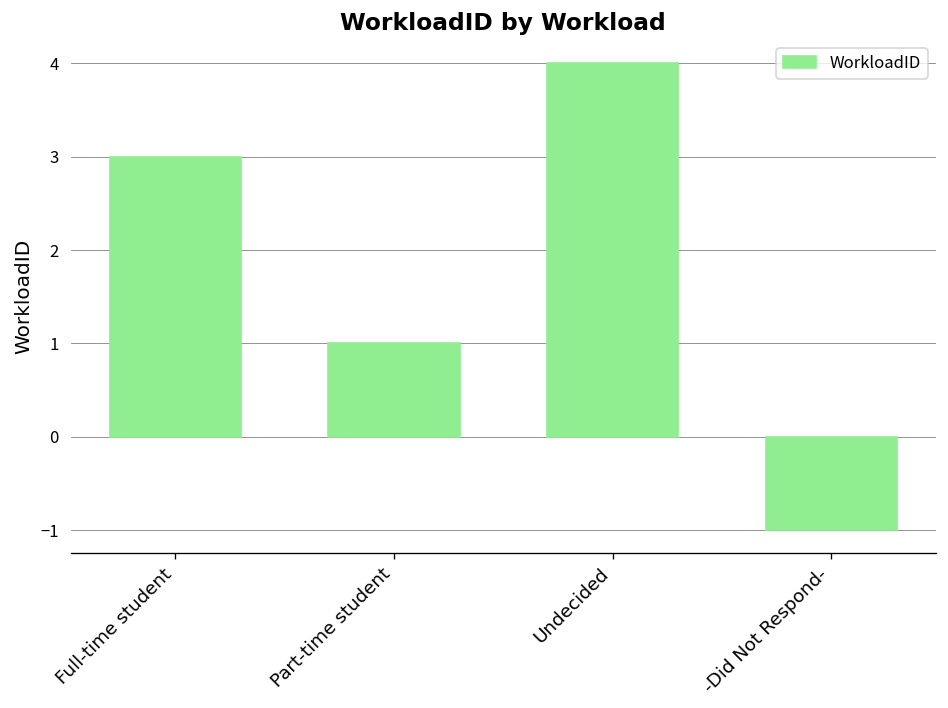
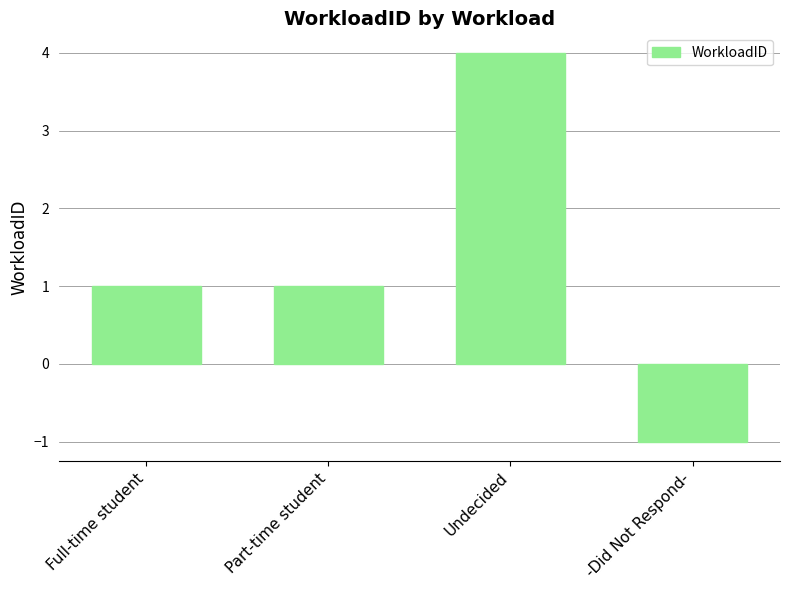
Full-time student: 3 -> 1
